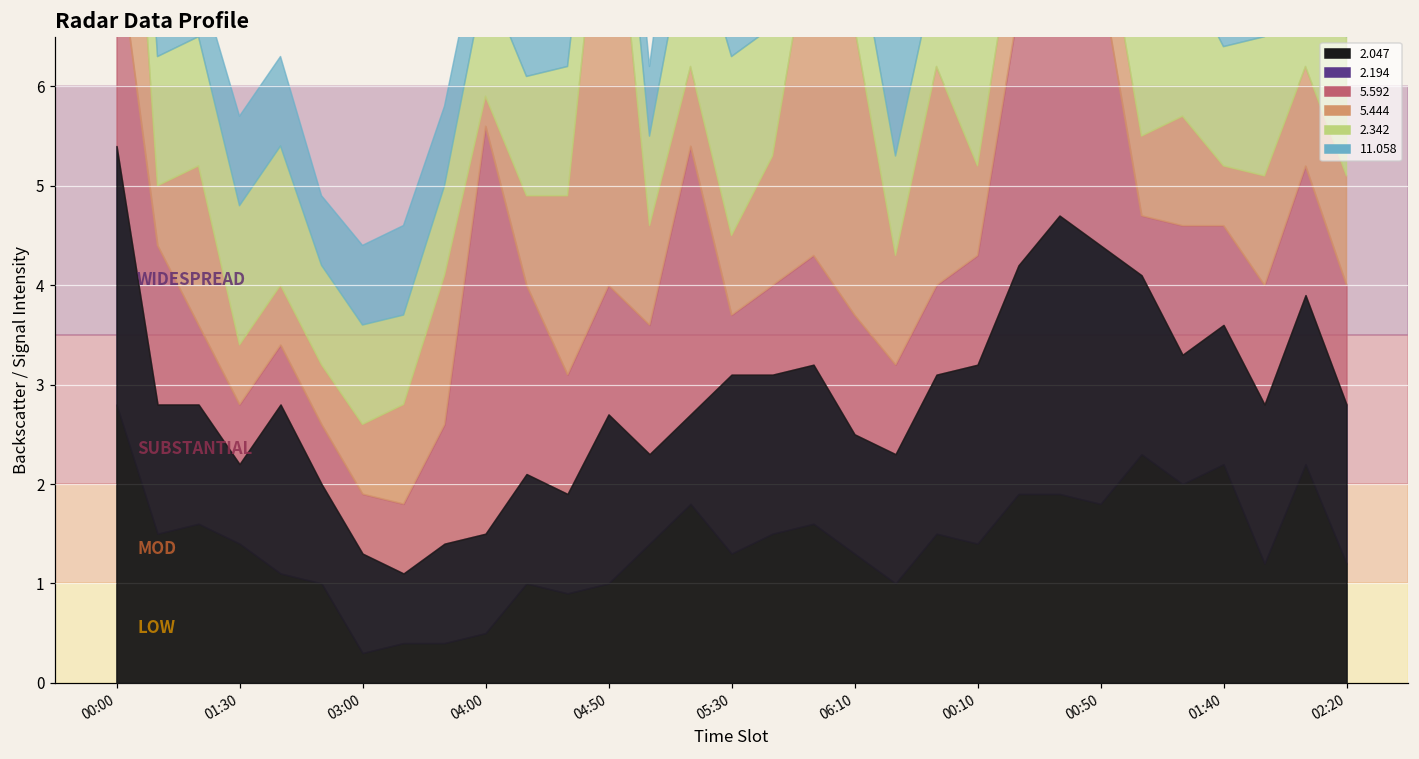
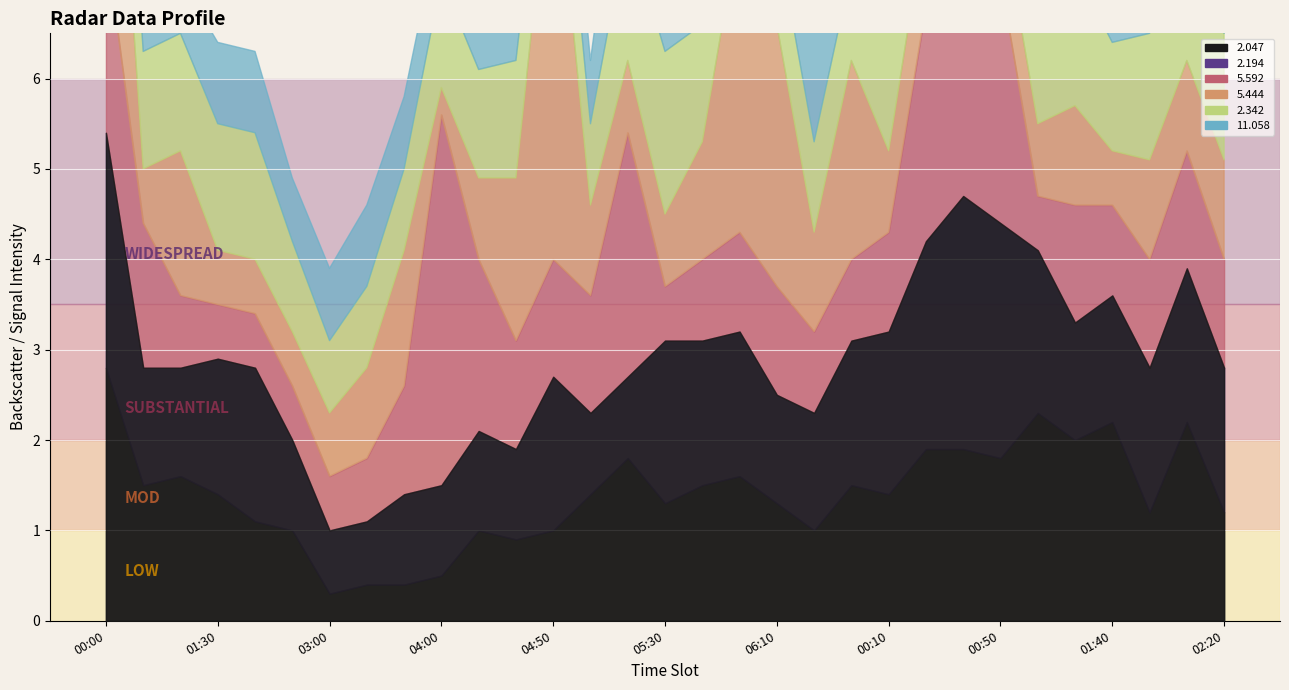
2.194, 01:30: 0.8 -> 1.5
2.194, 03:00: 1.0 -> 0.7
2.342, 03:00: 1.0 -> 0.8
